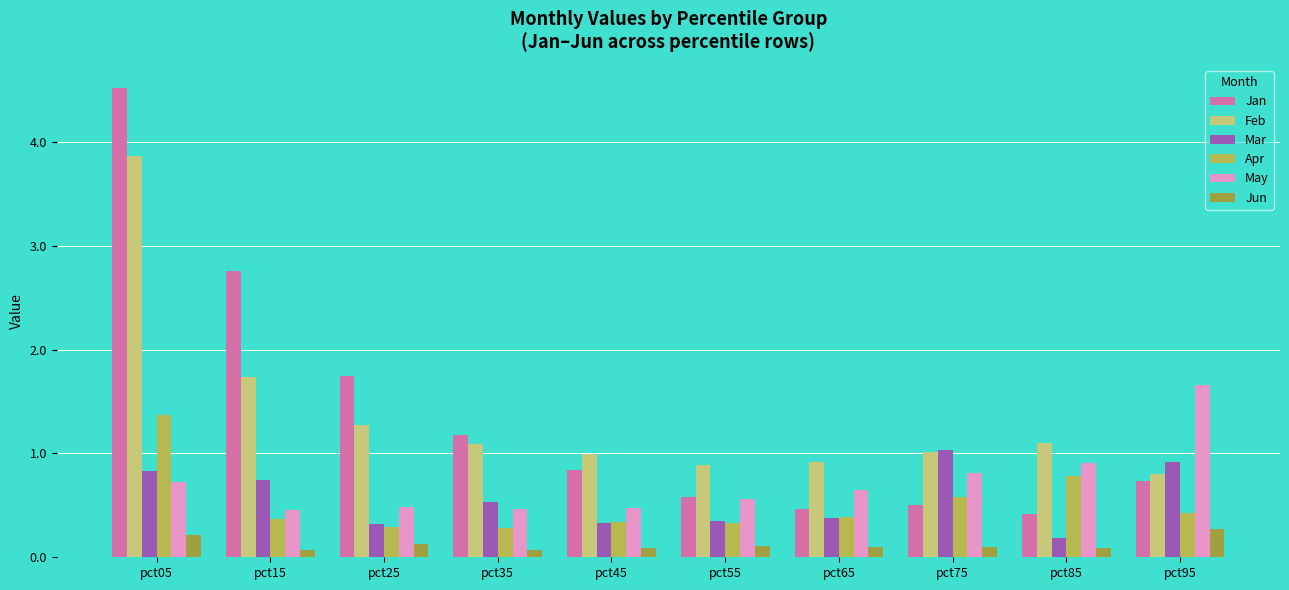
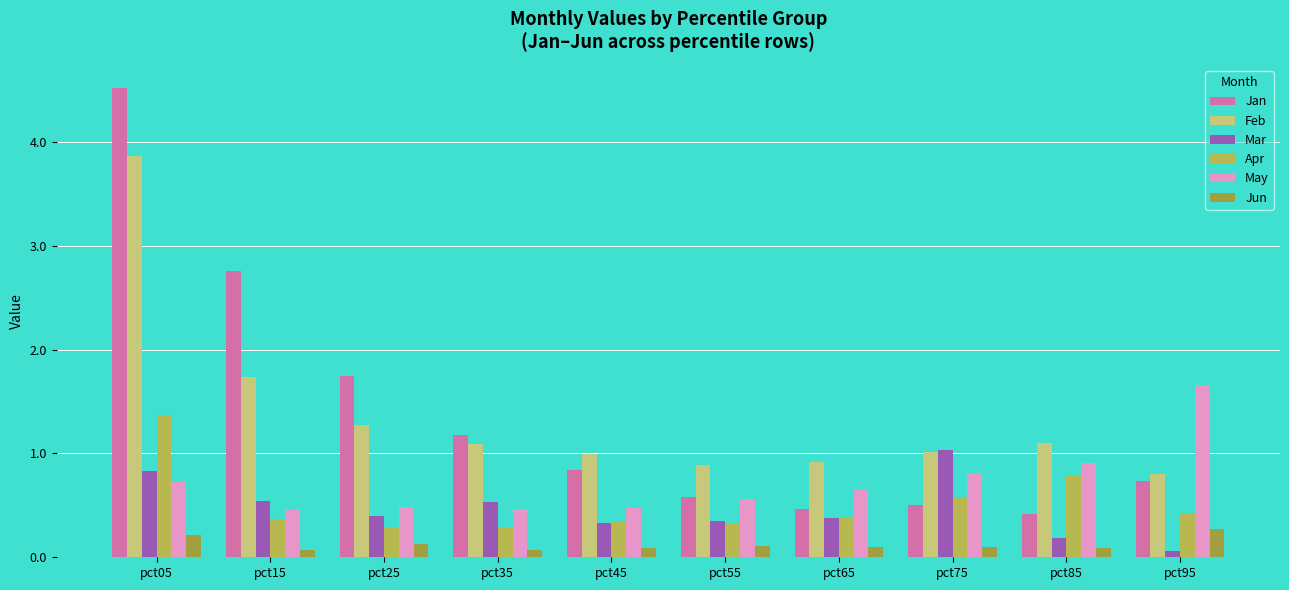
Mar, pct15: 0.74 -> 0.54
Mar, pct25: 0.32 -> 0.40
Mar, pct95: 0.92 -> 0.06
